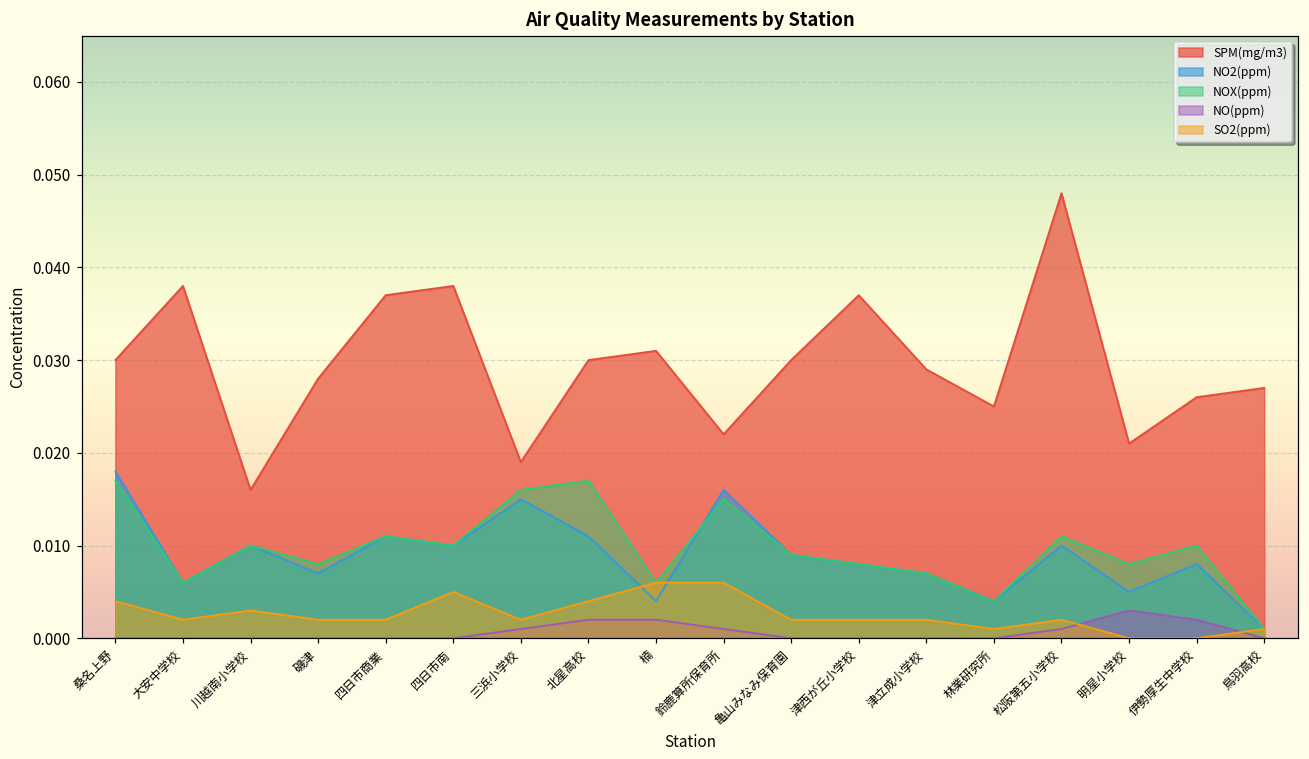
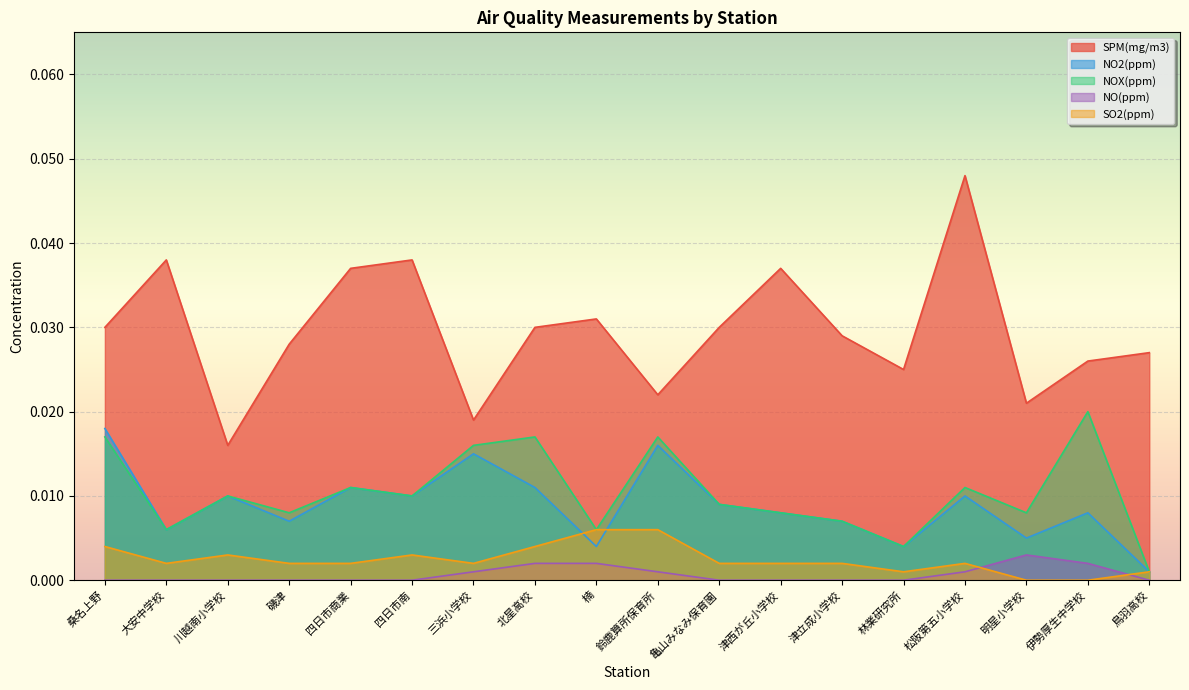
SO2(ppm), 四日市南: 0.005 -> 0.003
NOX(ppm), 鈴鹿算所保育所: 0.015 -> 0.017
NOX(ppm), 伊勢厚生中学校: 0.01 -> 0.02
